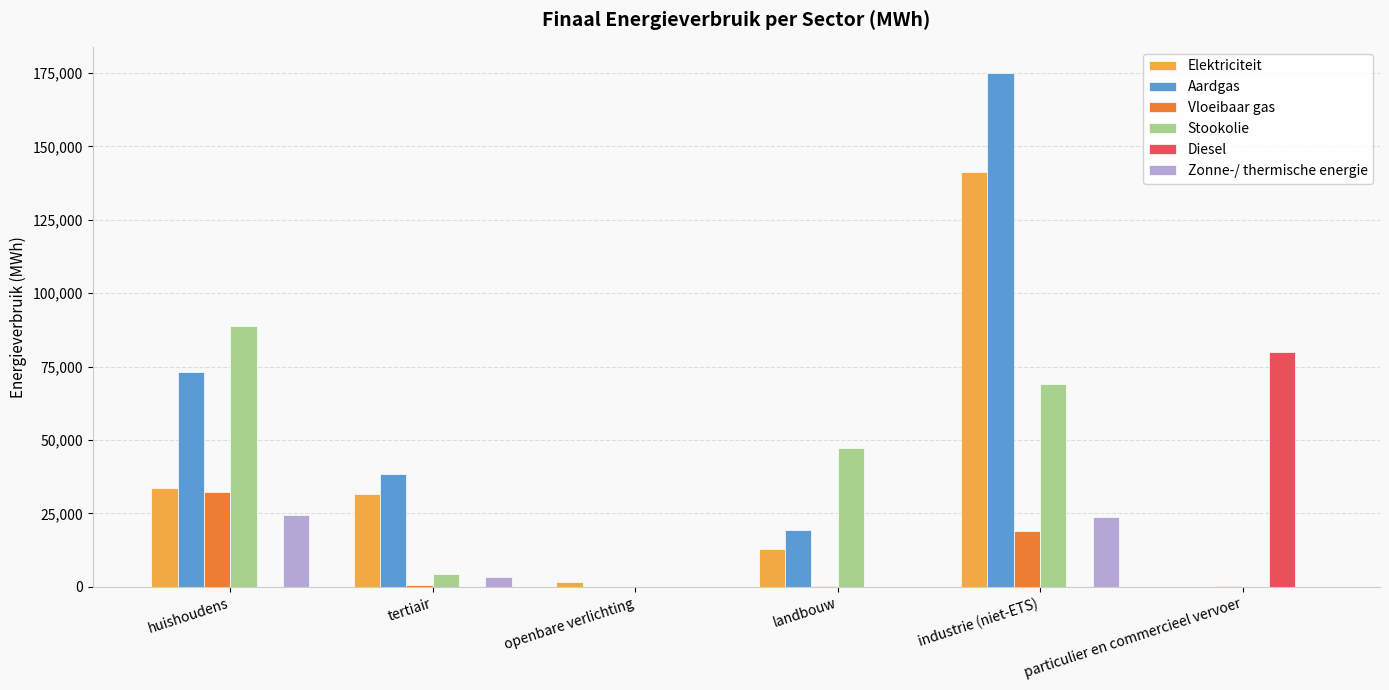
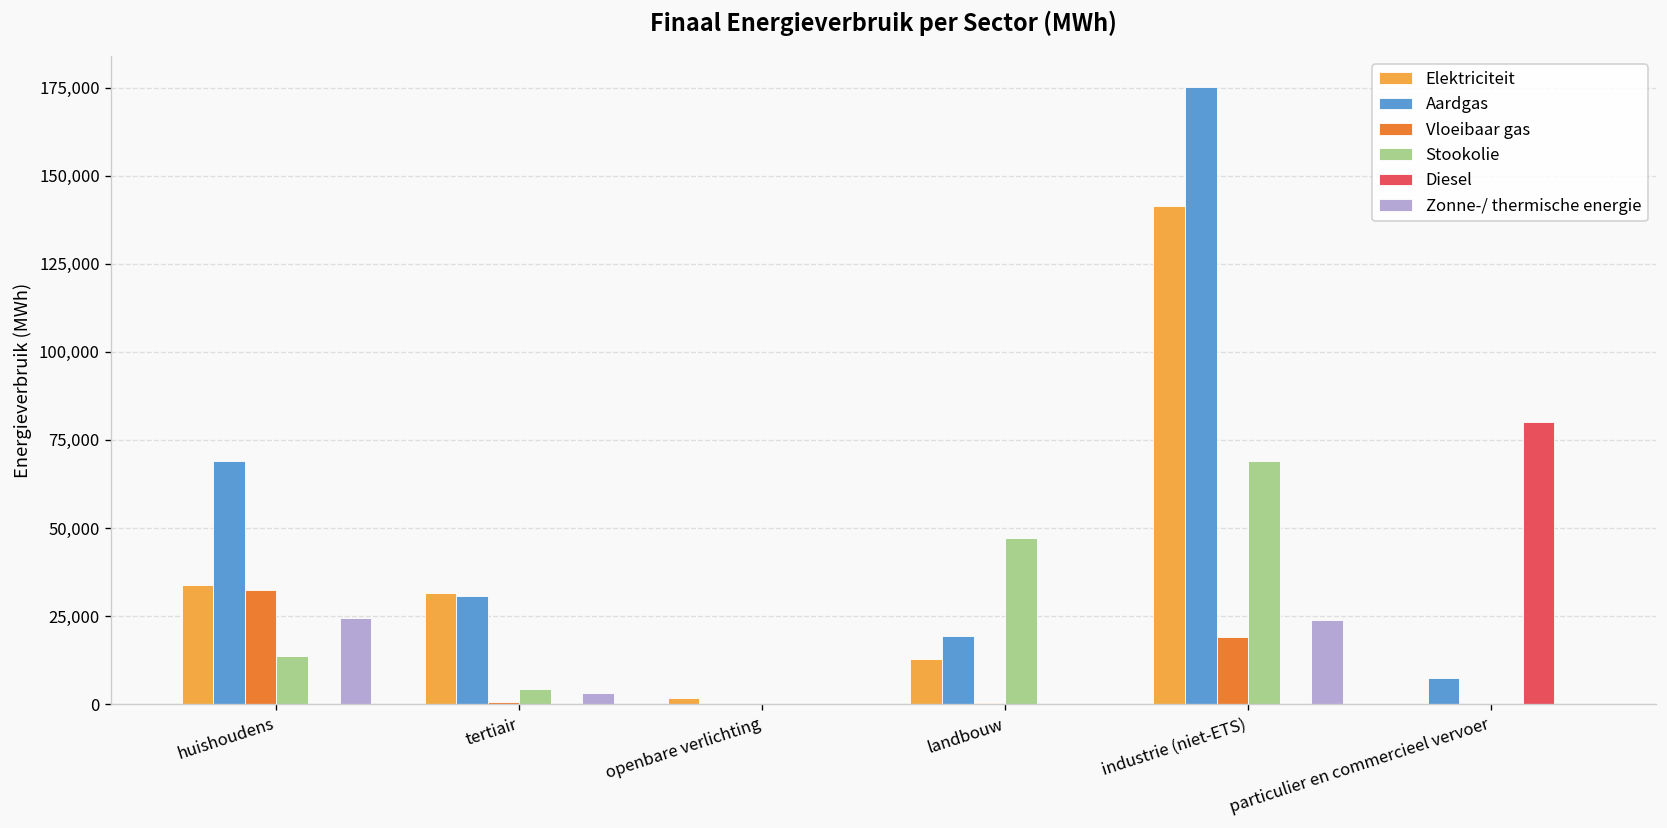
Aardgas, huishoudens: 73,000 -> 69,000
Stookolie, huishoudens: 89,000 -> 14,000
Aardgas, tertiair: 38,000 -> 31,000
Aardgas, particulier en commercieel vervoer: 0 -> 8,000
